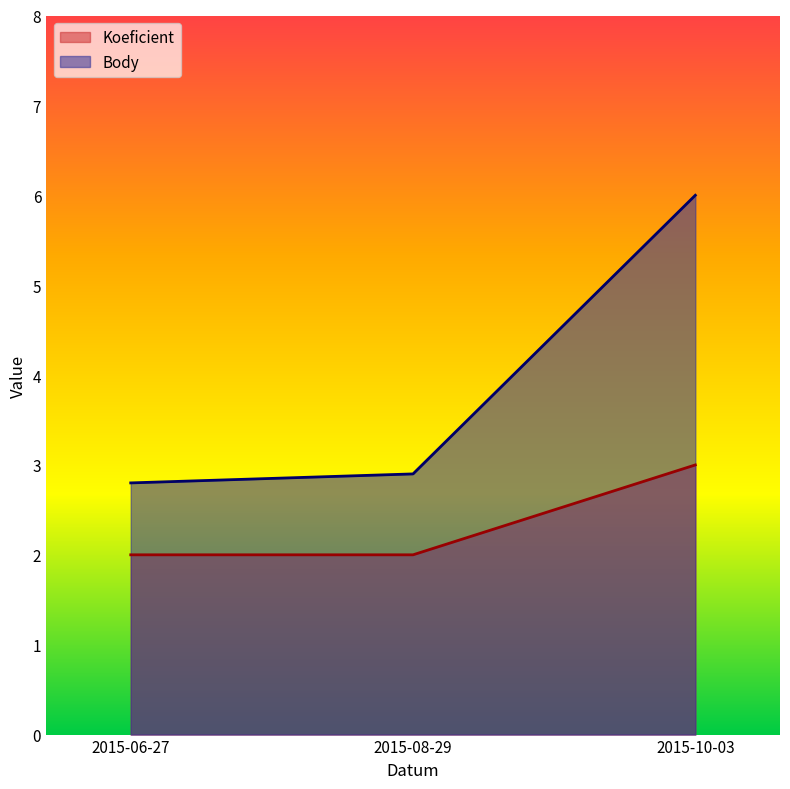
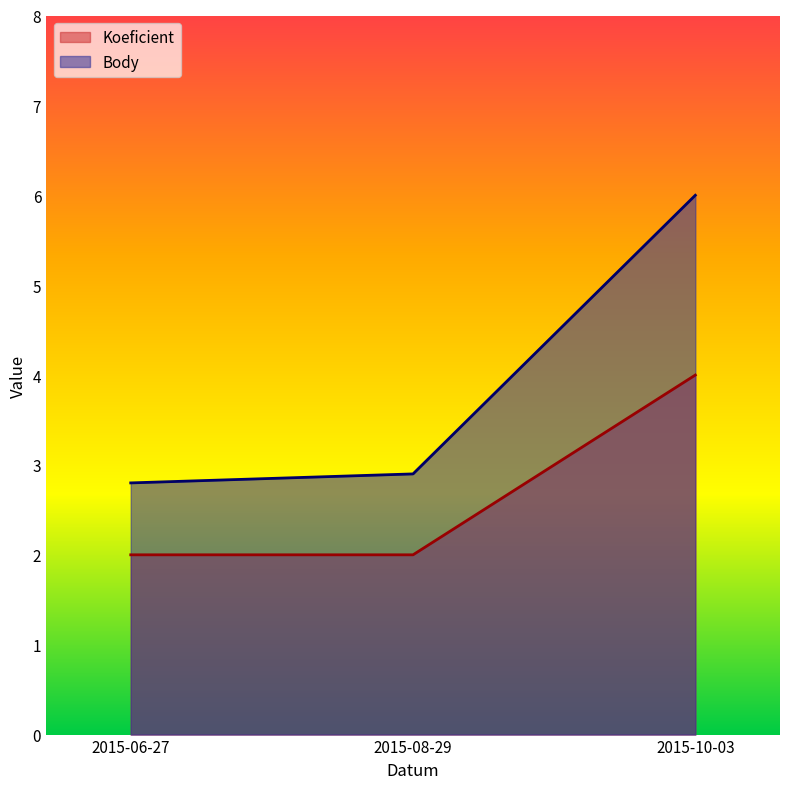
Koeficient, 2015-10-03: 3 -> 4
